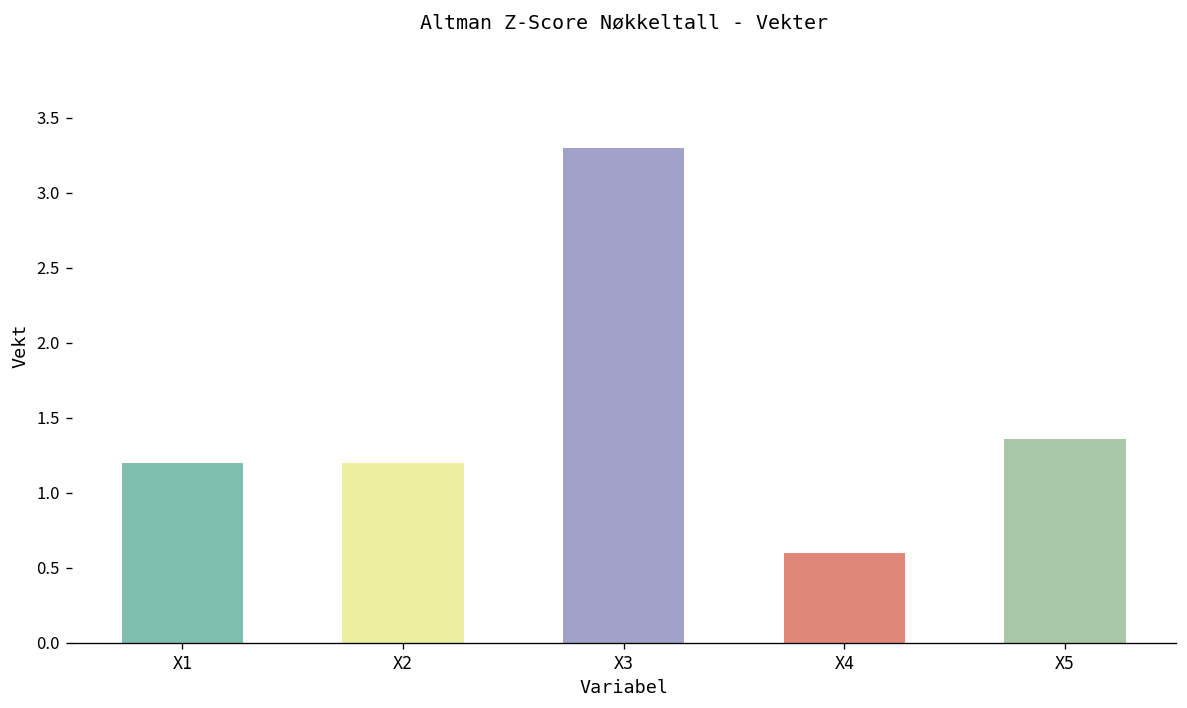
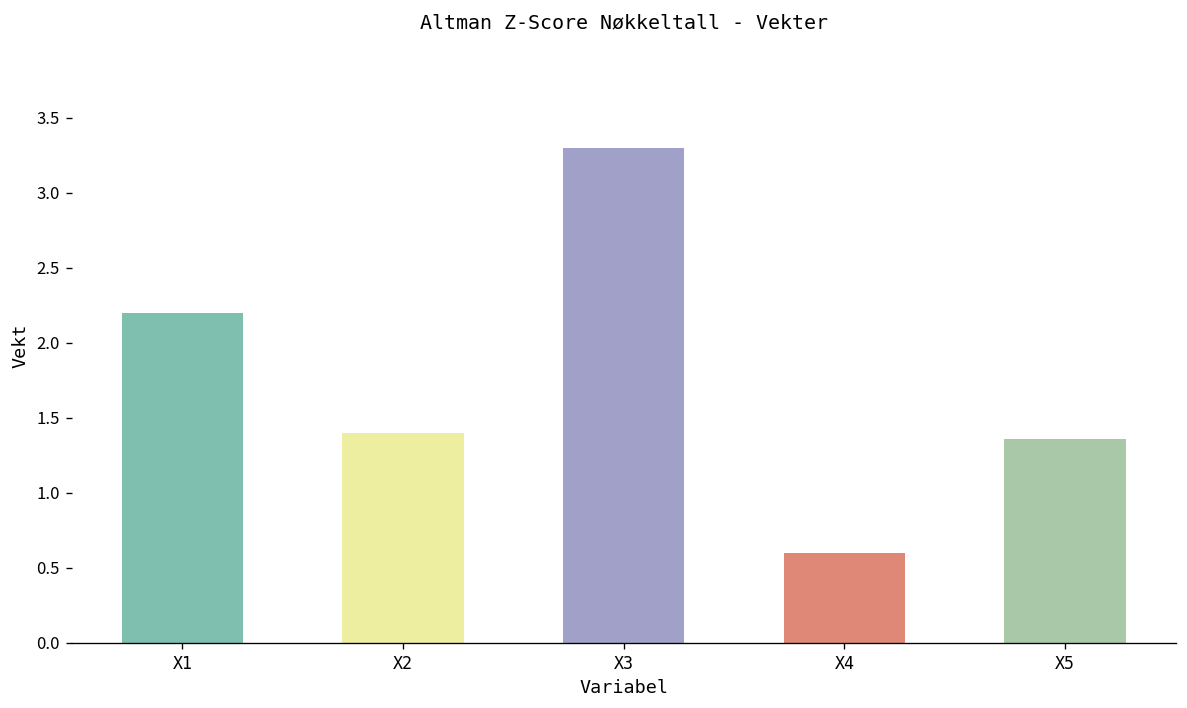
X1: 1.2 -> 2.2
X2: 1.2 -> 1.4
